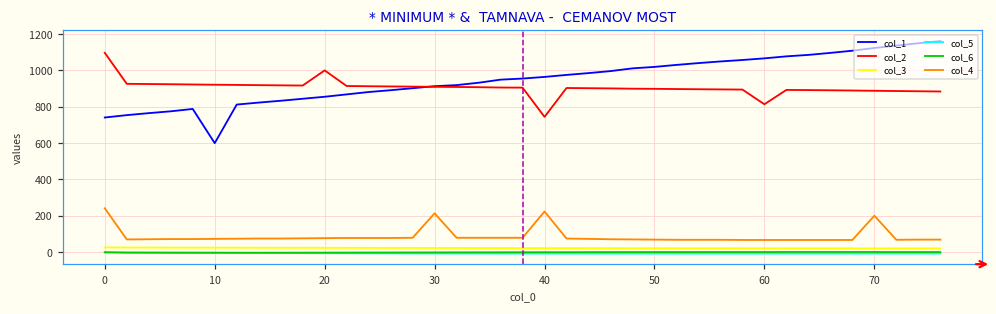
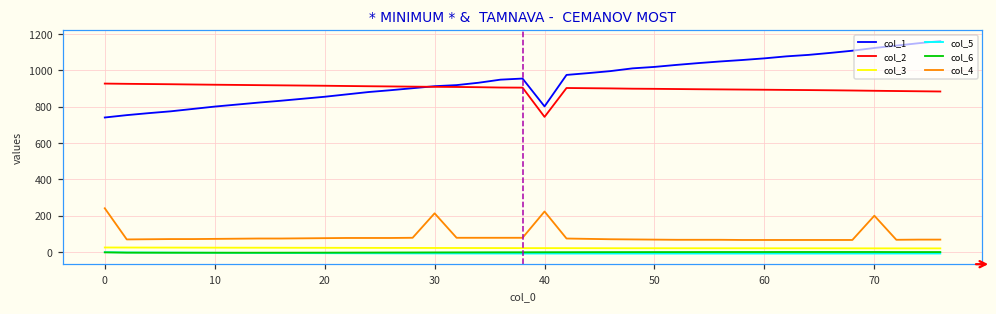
col_2, 0: 1100 -> 930
col_1, 10: 600 -> 800
col_2, 20: 1000 -> 910
col_1, 40: 960 -> 800
col_2, 60: 810 -> 890
